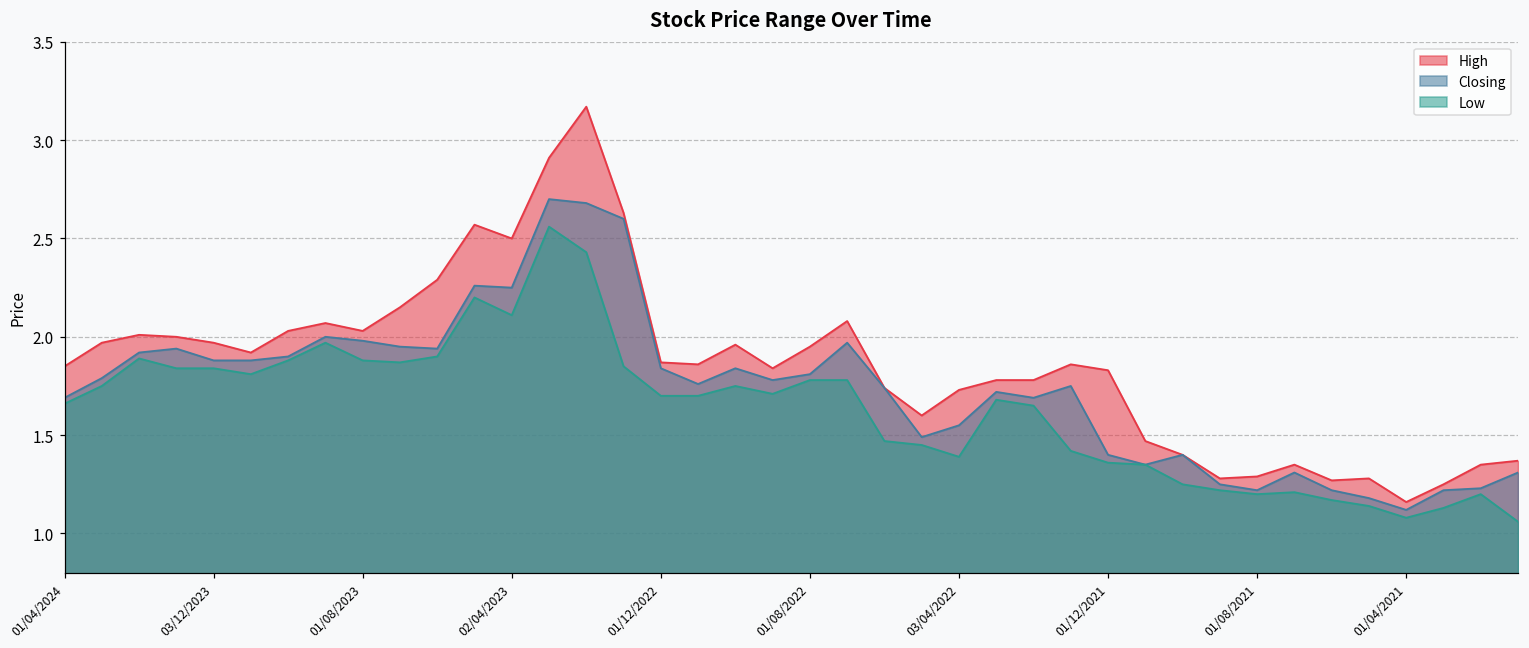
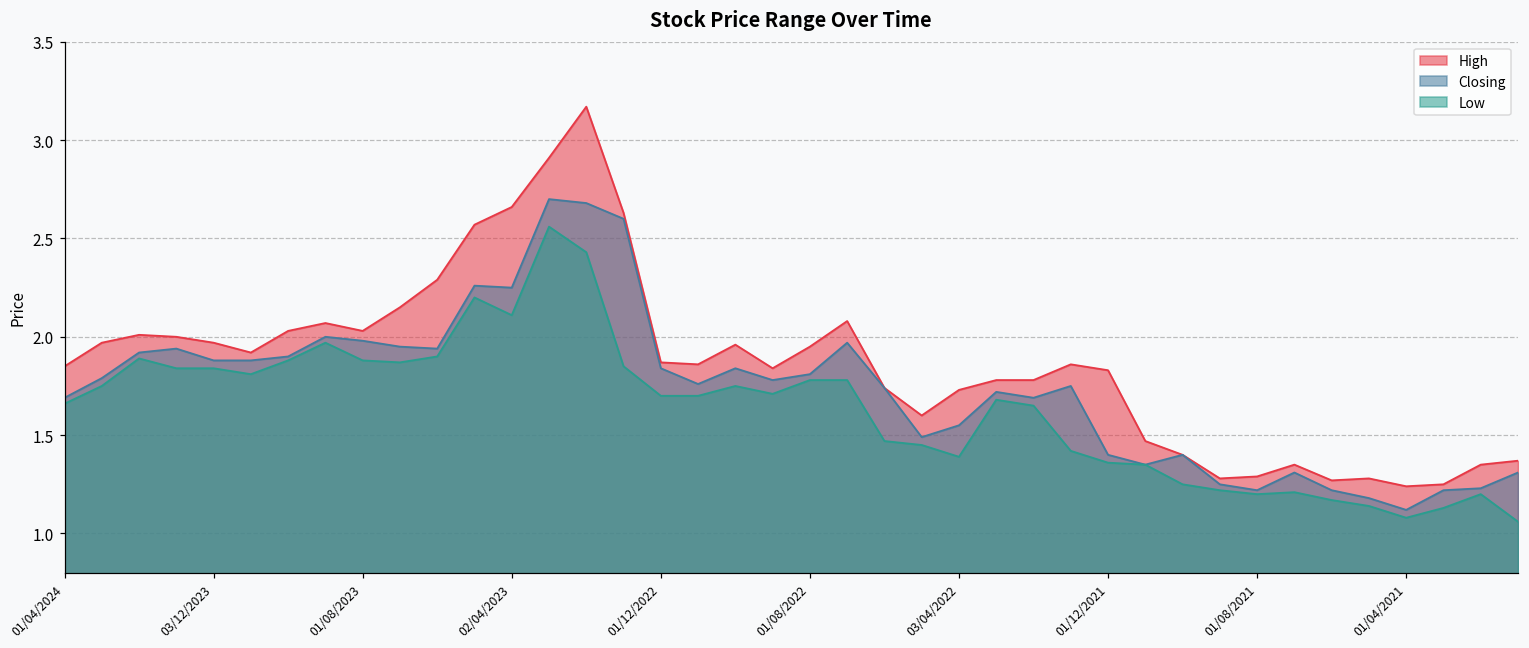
High, 02/04/2023: 2.50 -> 2.66
High, 01/04/2021: 1.16 -> 1.24
